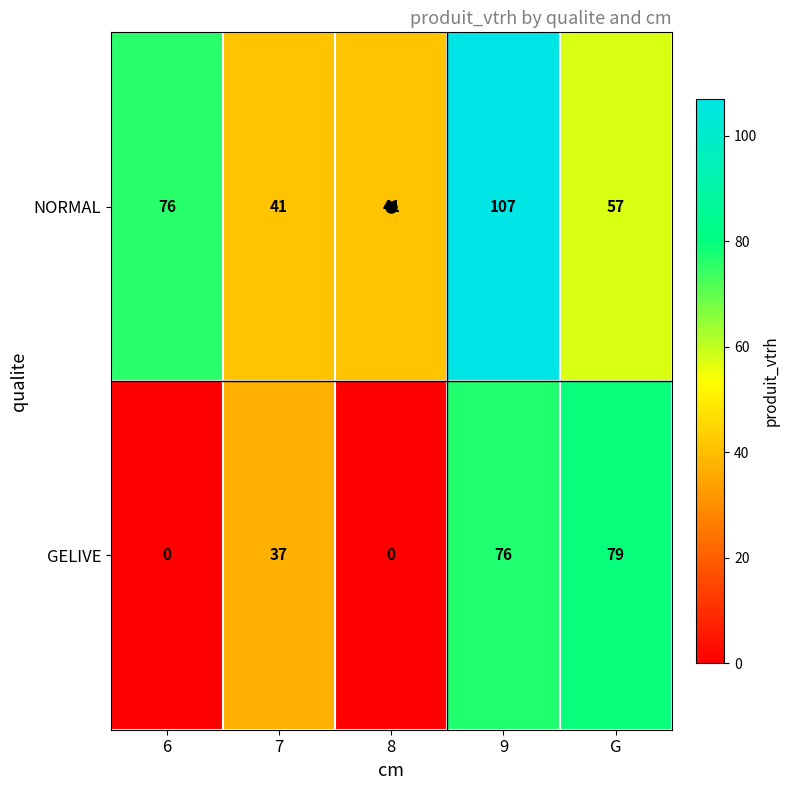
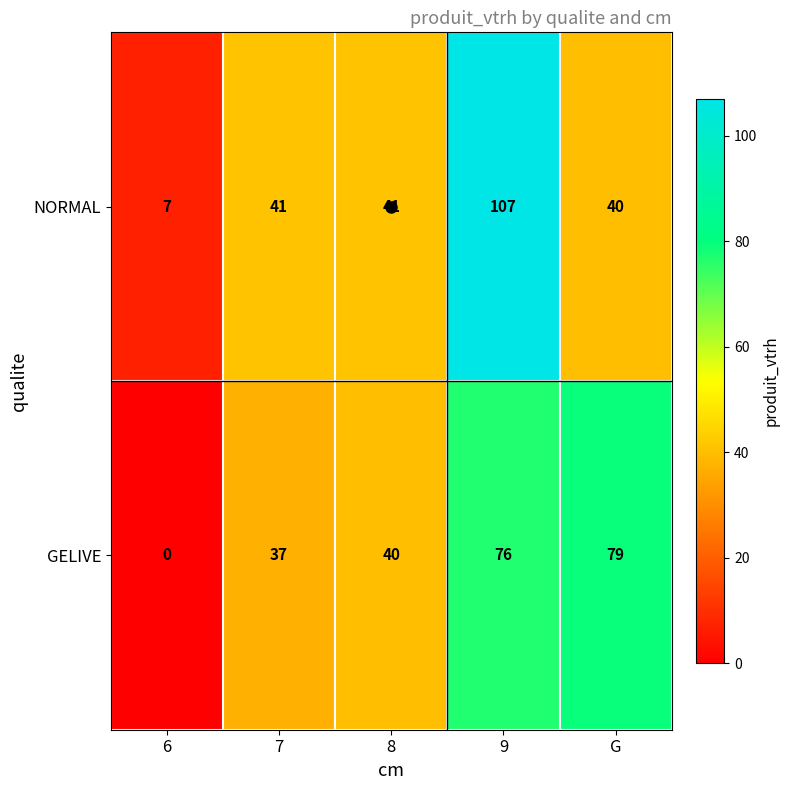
NORMAL, 6: 76 -> 7
NORMAL, G: 57 -> 40
GELIVE, 8: 0 -> 40
